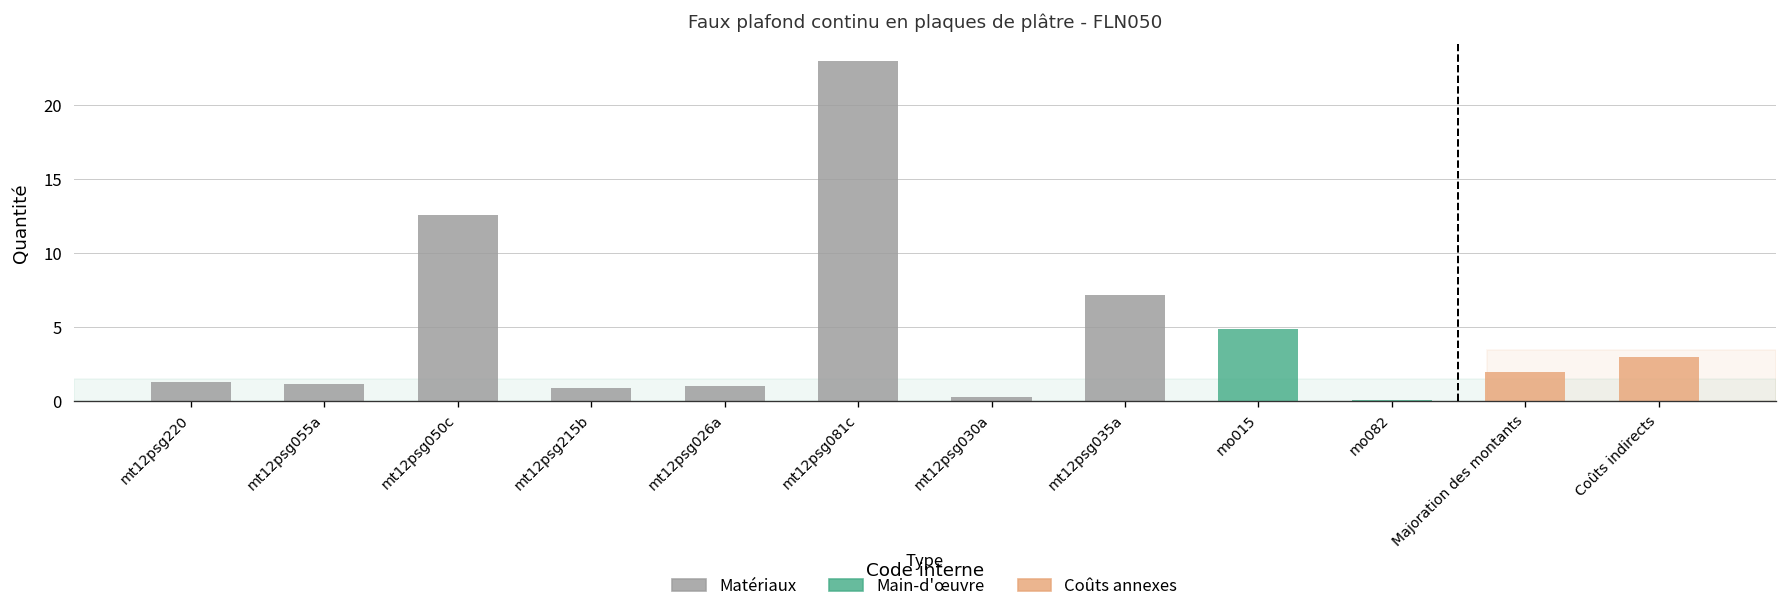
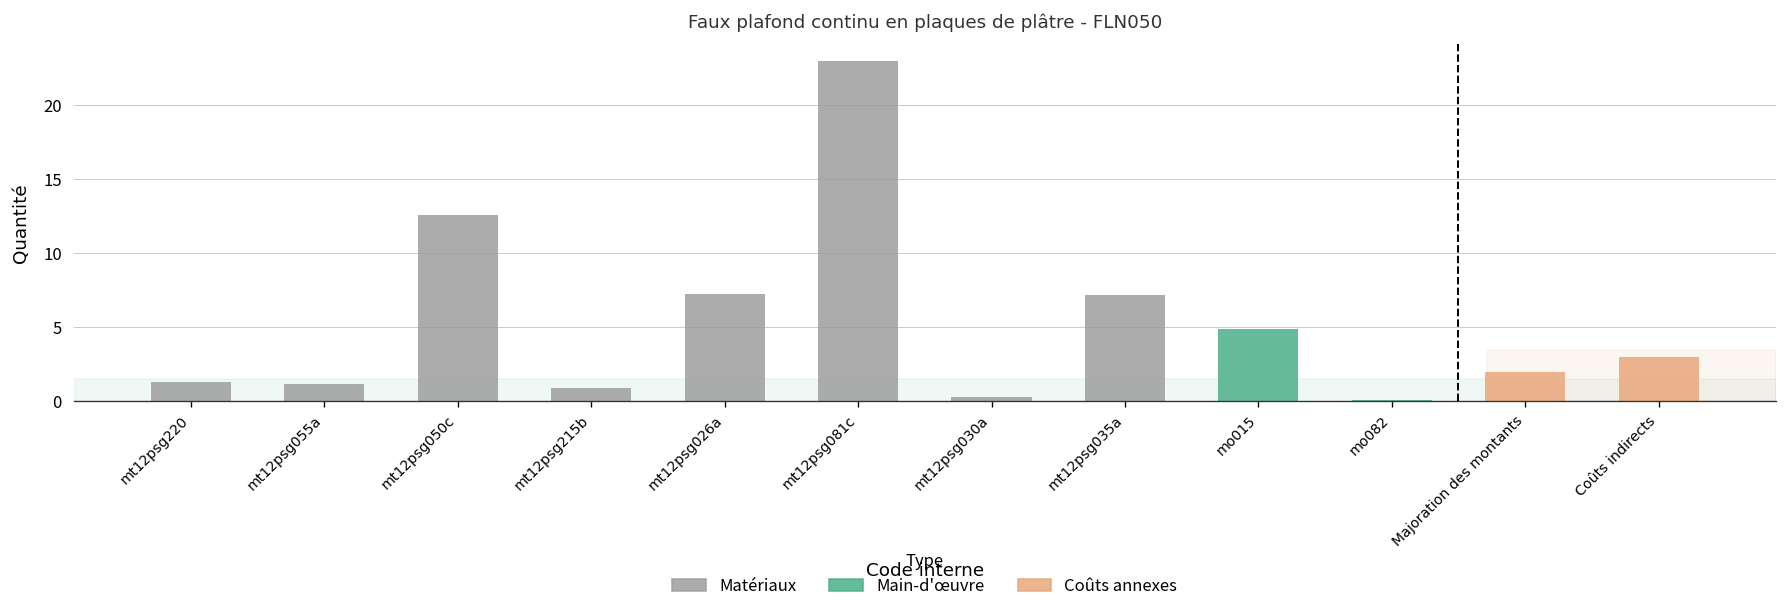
mt12psg026a: 1.0 -> 7.3
